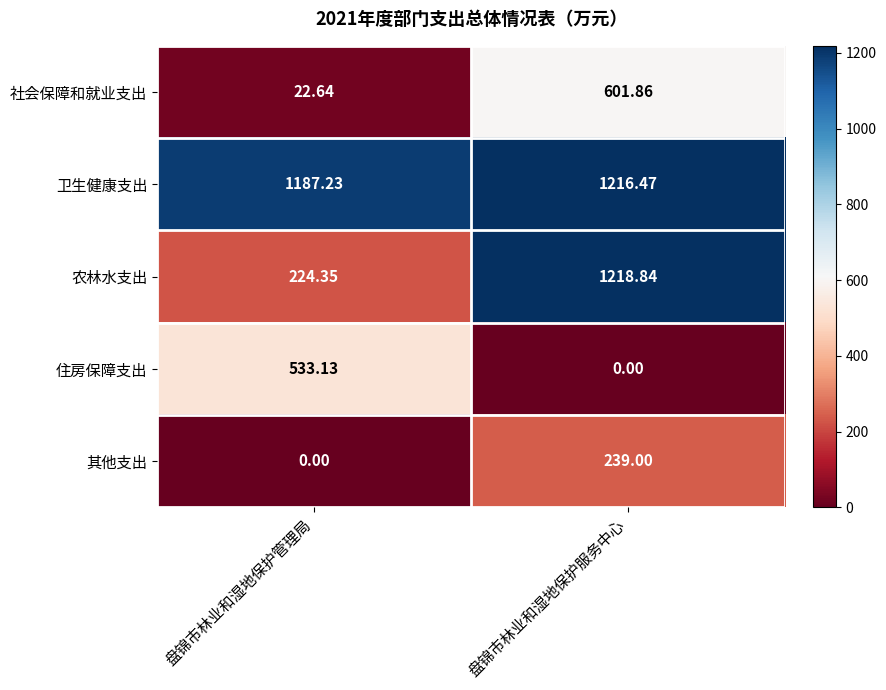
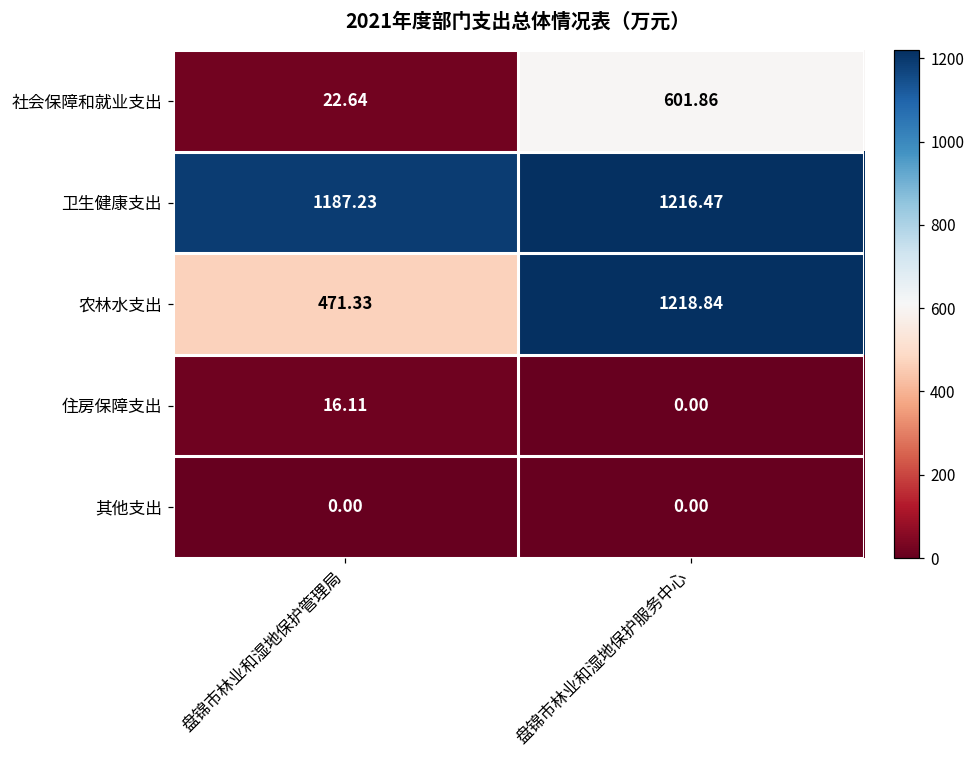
农林水支出, 盘锦市林业和湿地保护管理局: 224.35 -> 471.33
住房保障支出, 盘锦市林业和湿地保护管理局: 533.13 -> 16.11
其他支出, 盘锦市林业和湿地保护服务中心: 239.00 -> 0.00
